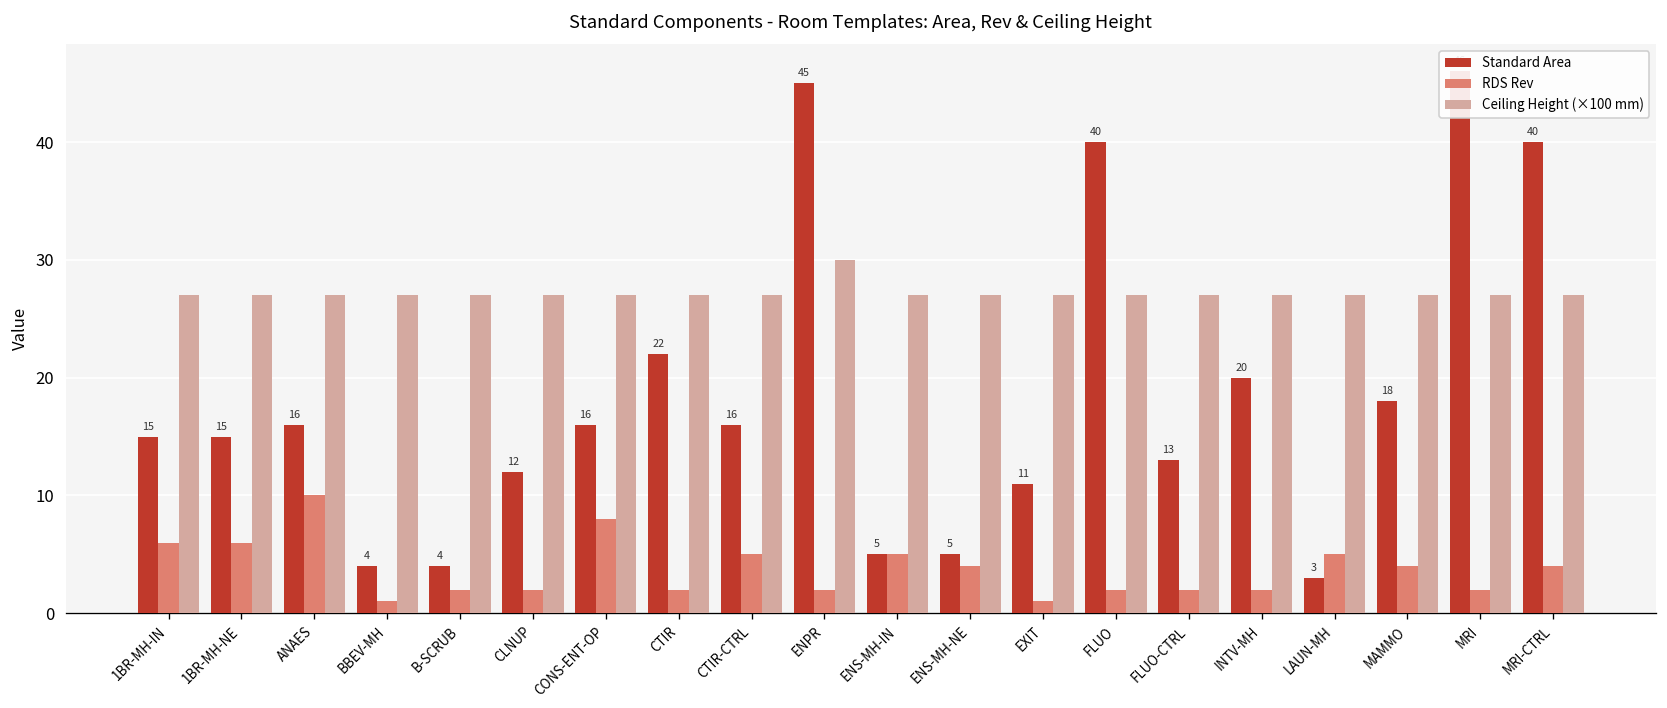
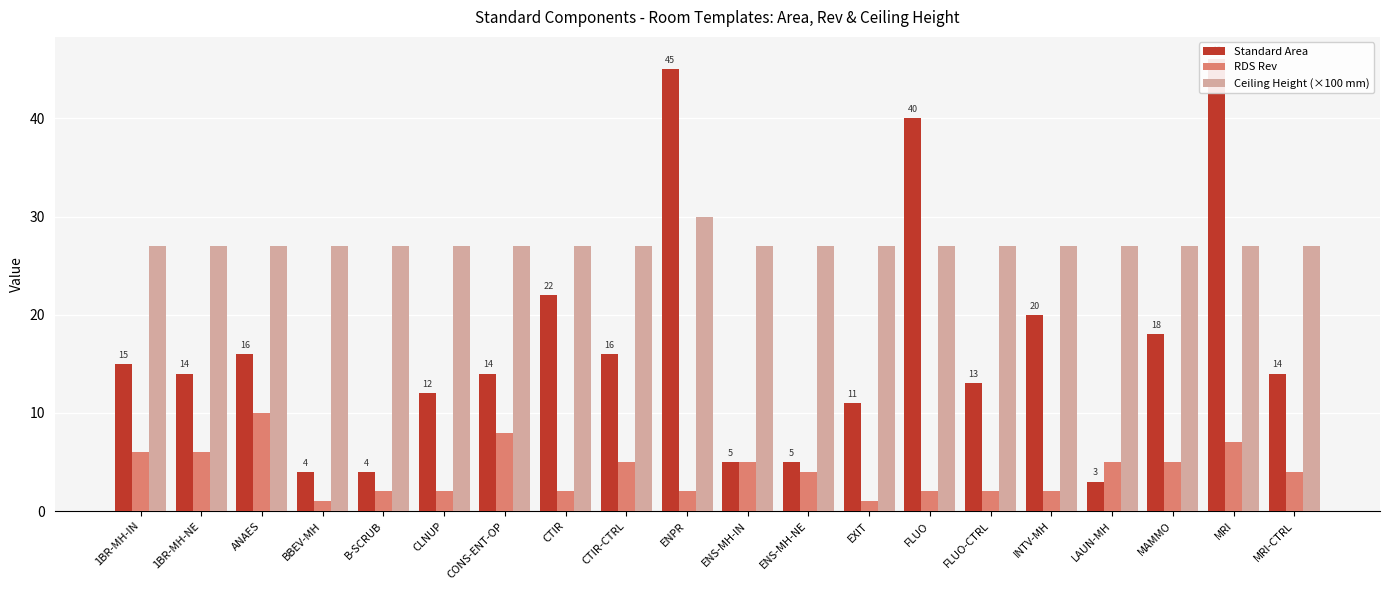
Standard Area, 1BR-MH-NE: 15 -> 14
Standard Area, CONS-ENT-OP: 16 -> 14
RDS Rev, MAMMO: 4 -> 5
RDS Rev, MRI: 2 -> 7
Standard Area, MRI-CTRL: 40 -> 14
